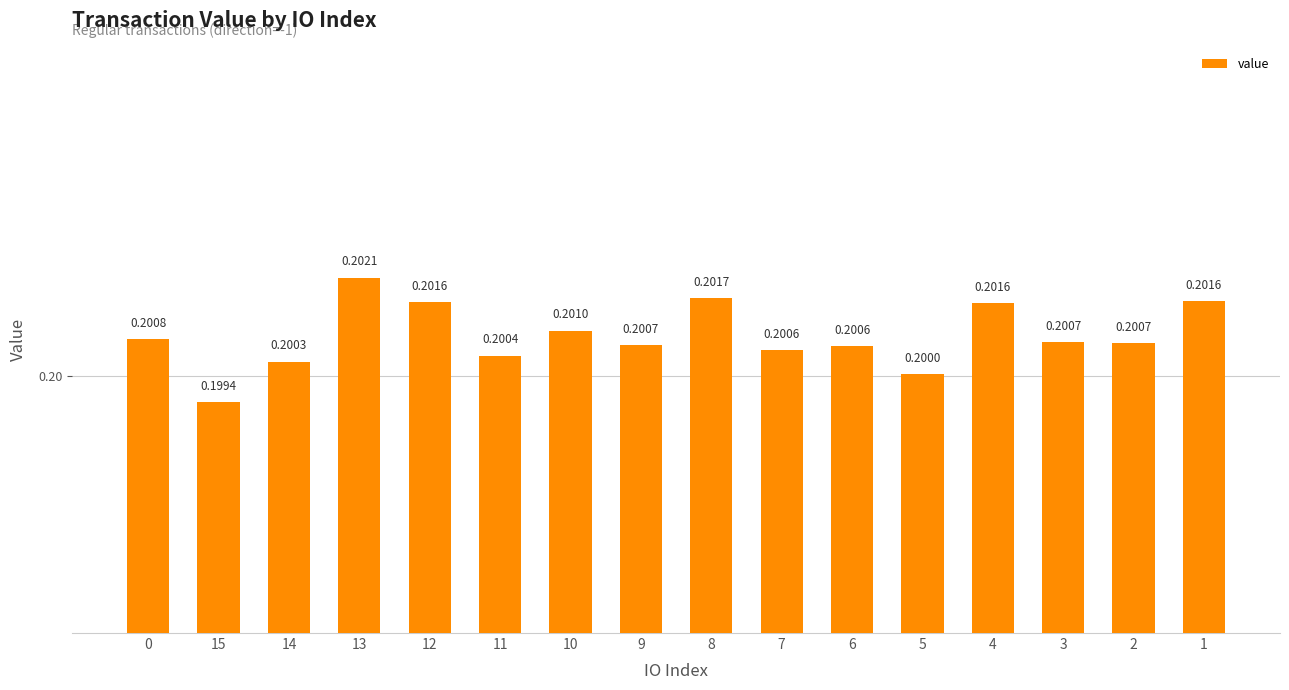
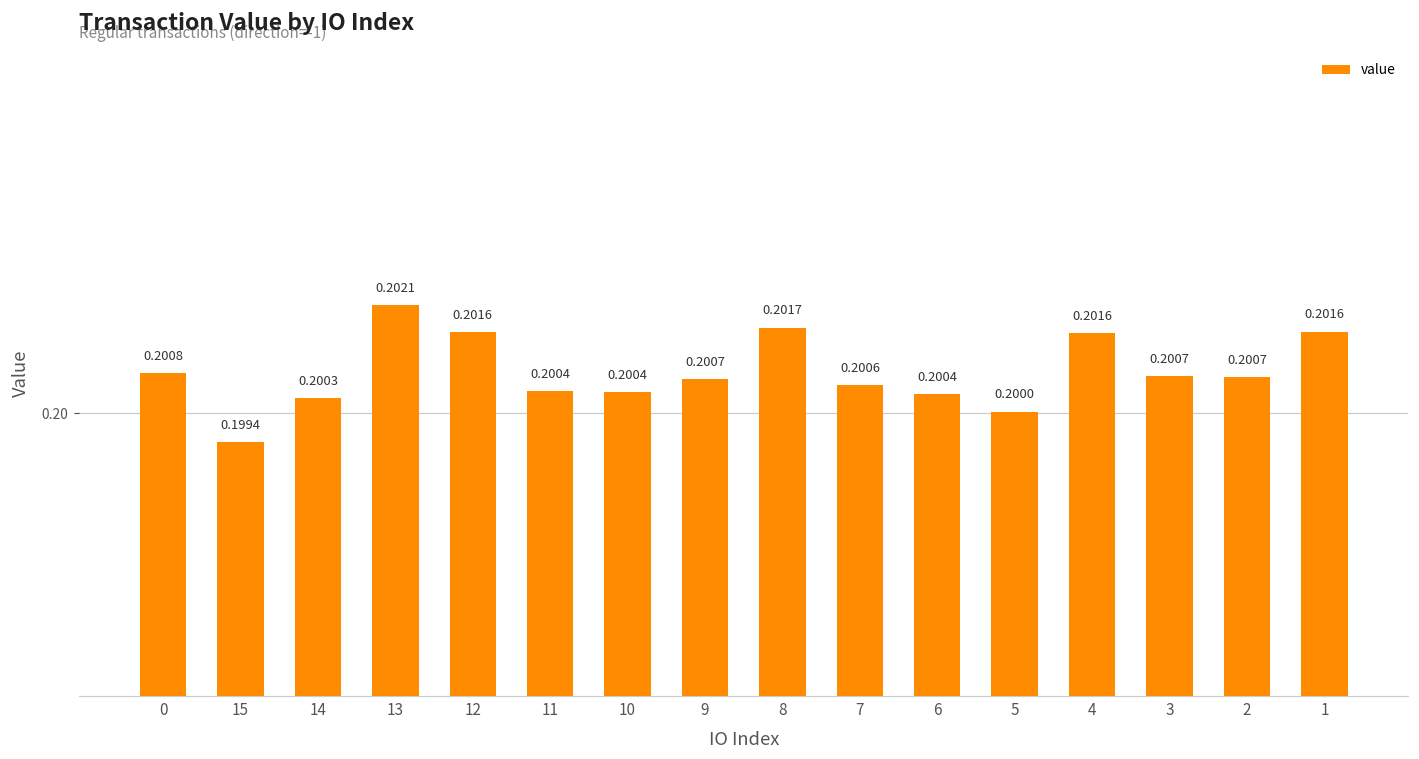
10: 0.2010 -> 0.2004
6: 0.2006 -> 0.2004
